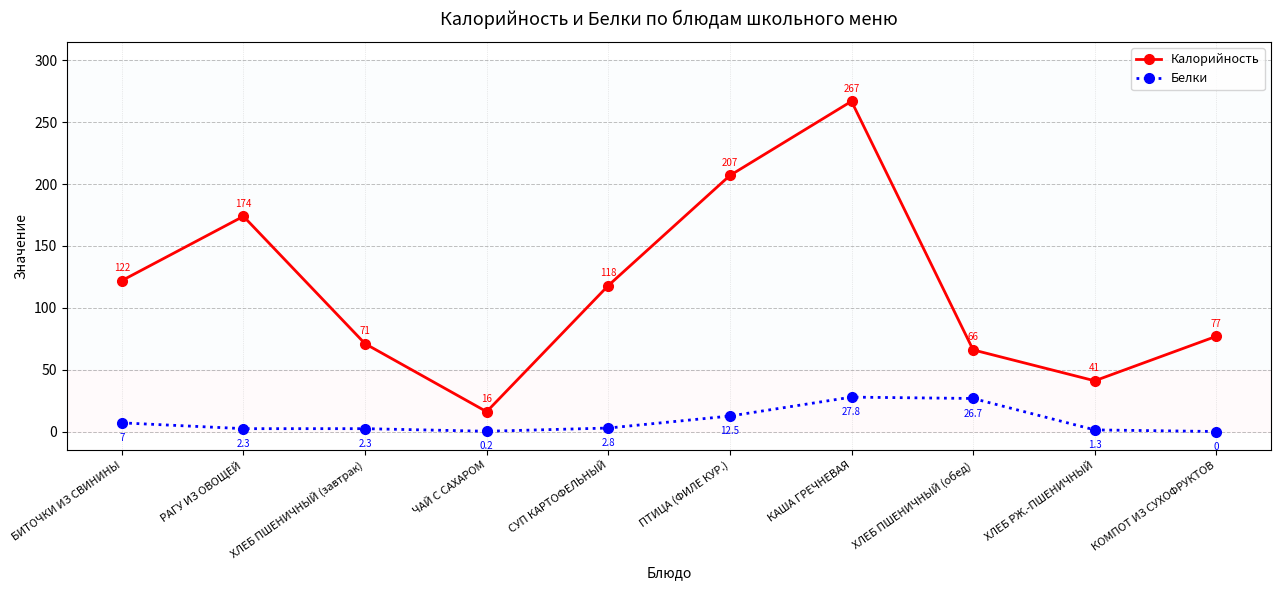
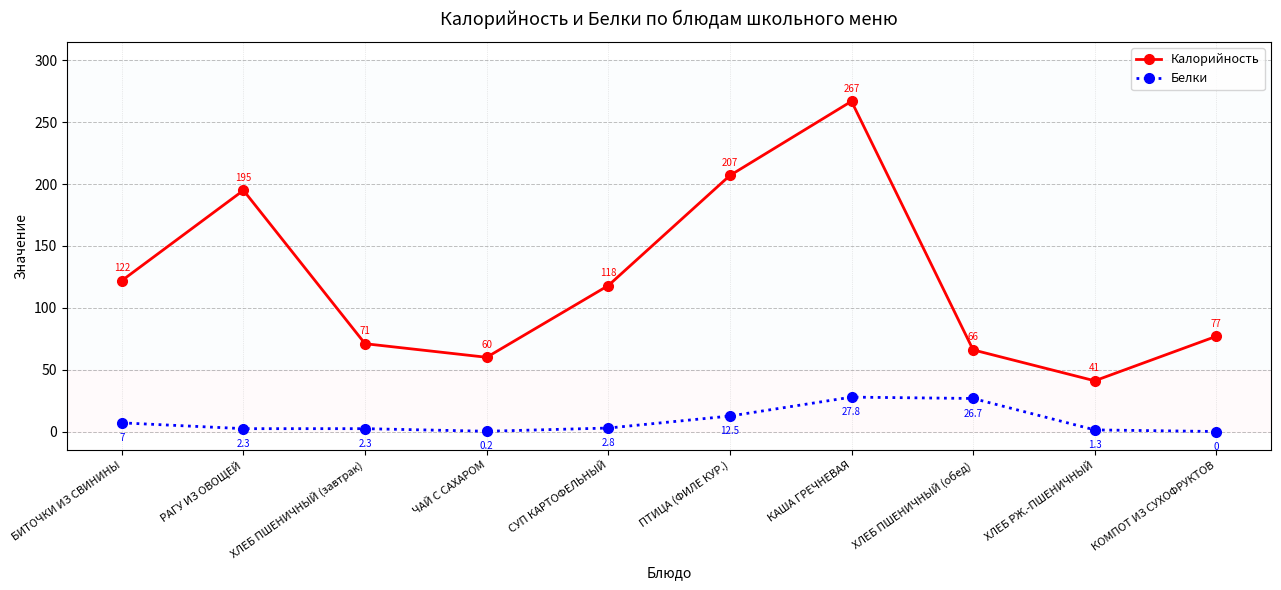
Калорийность, РАГУ ИЗ ОВОЩЕЙ: 174 -> 195
Калорийность, ЧАЙ С САХАРОМ: 16 -> 60
